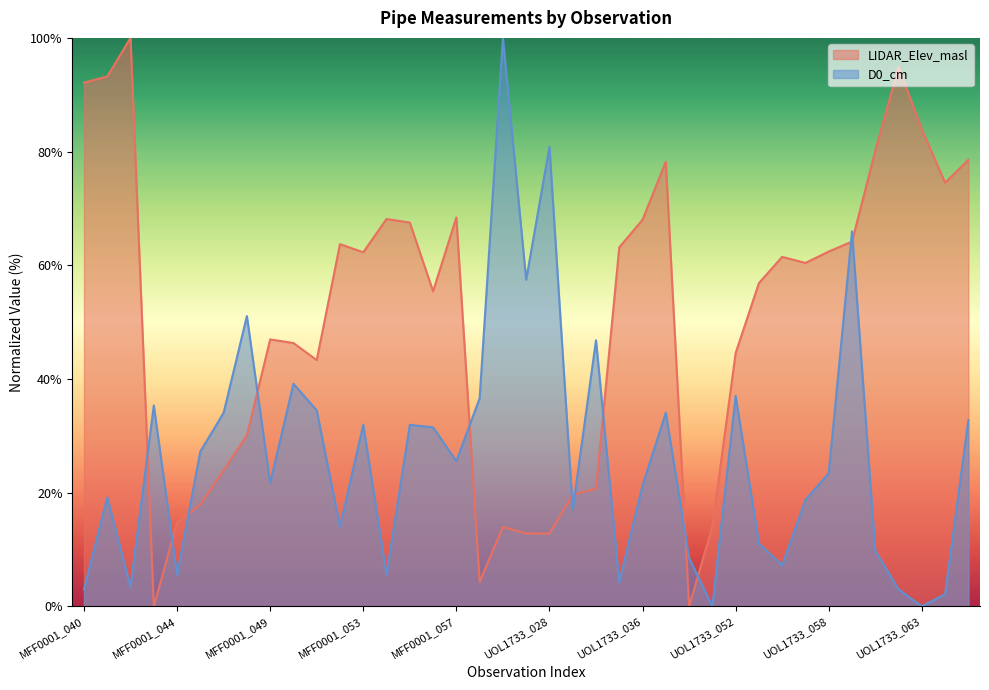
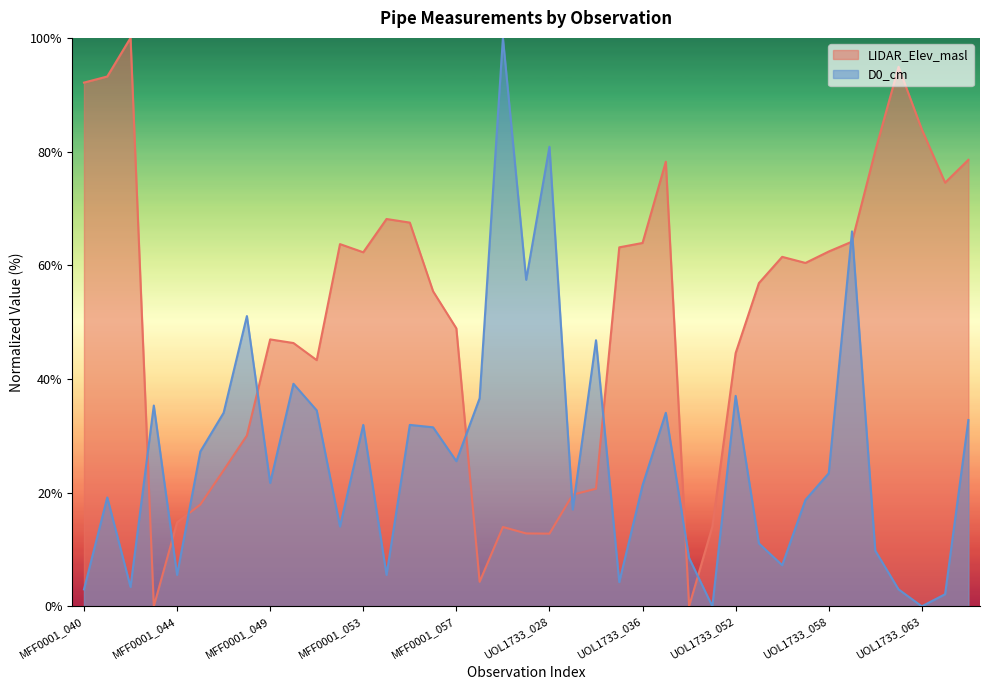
LIDAR_Elev_masl, MFF0001_057: 68% -> 49%
LIDAR_Elev_masl, UOL1733_036: 68% -> 64%
